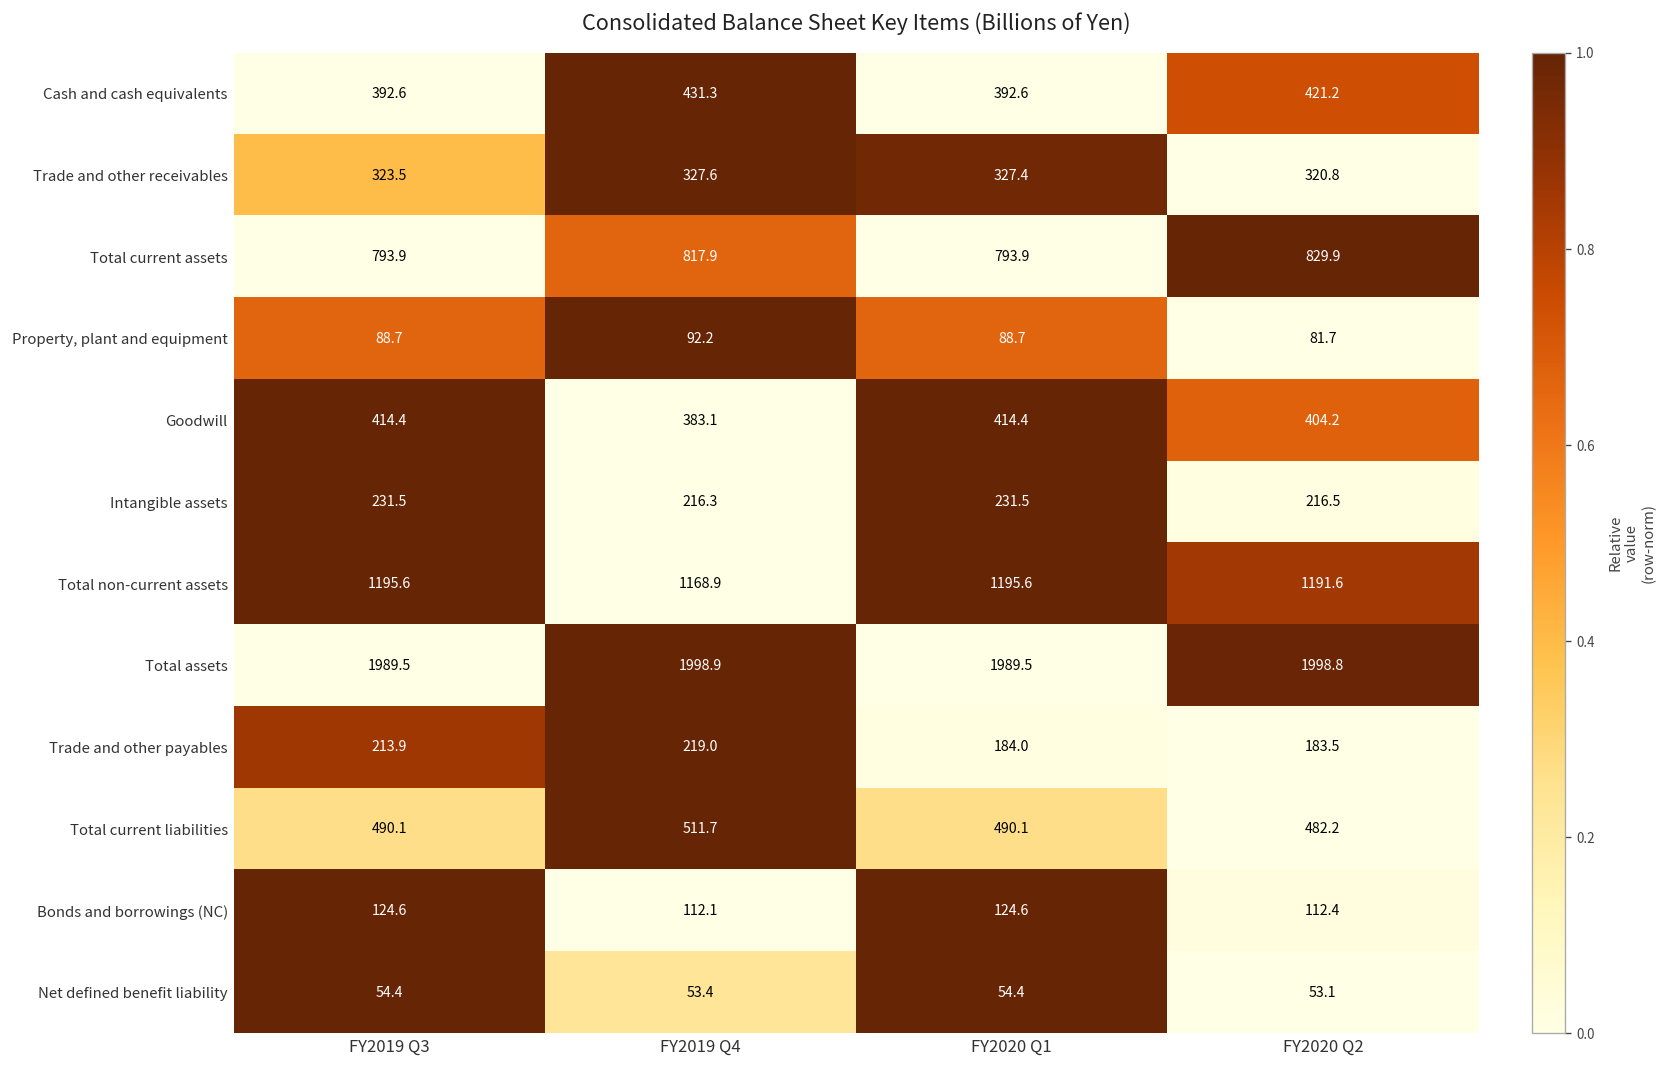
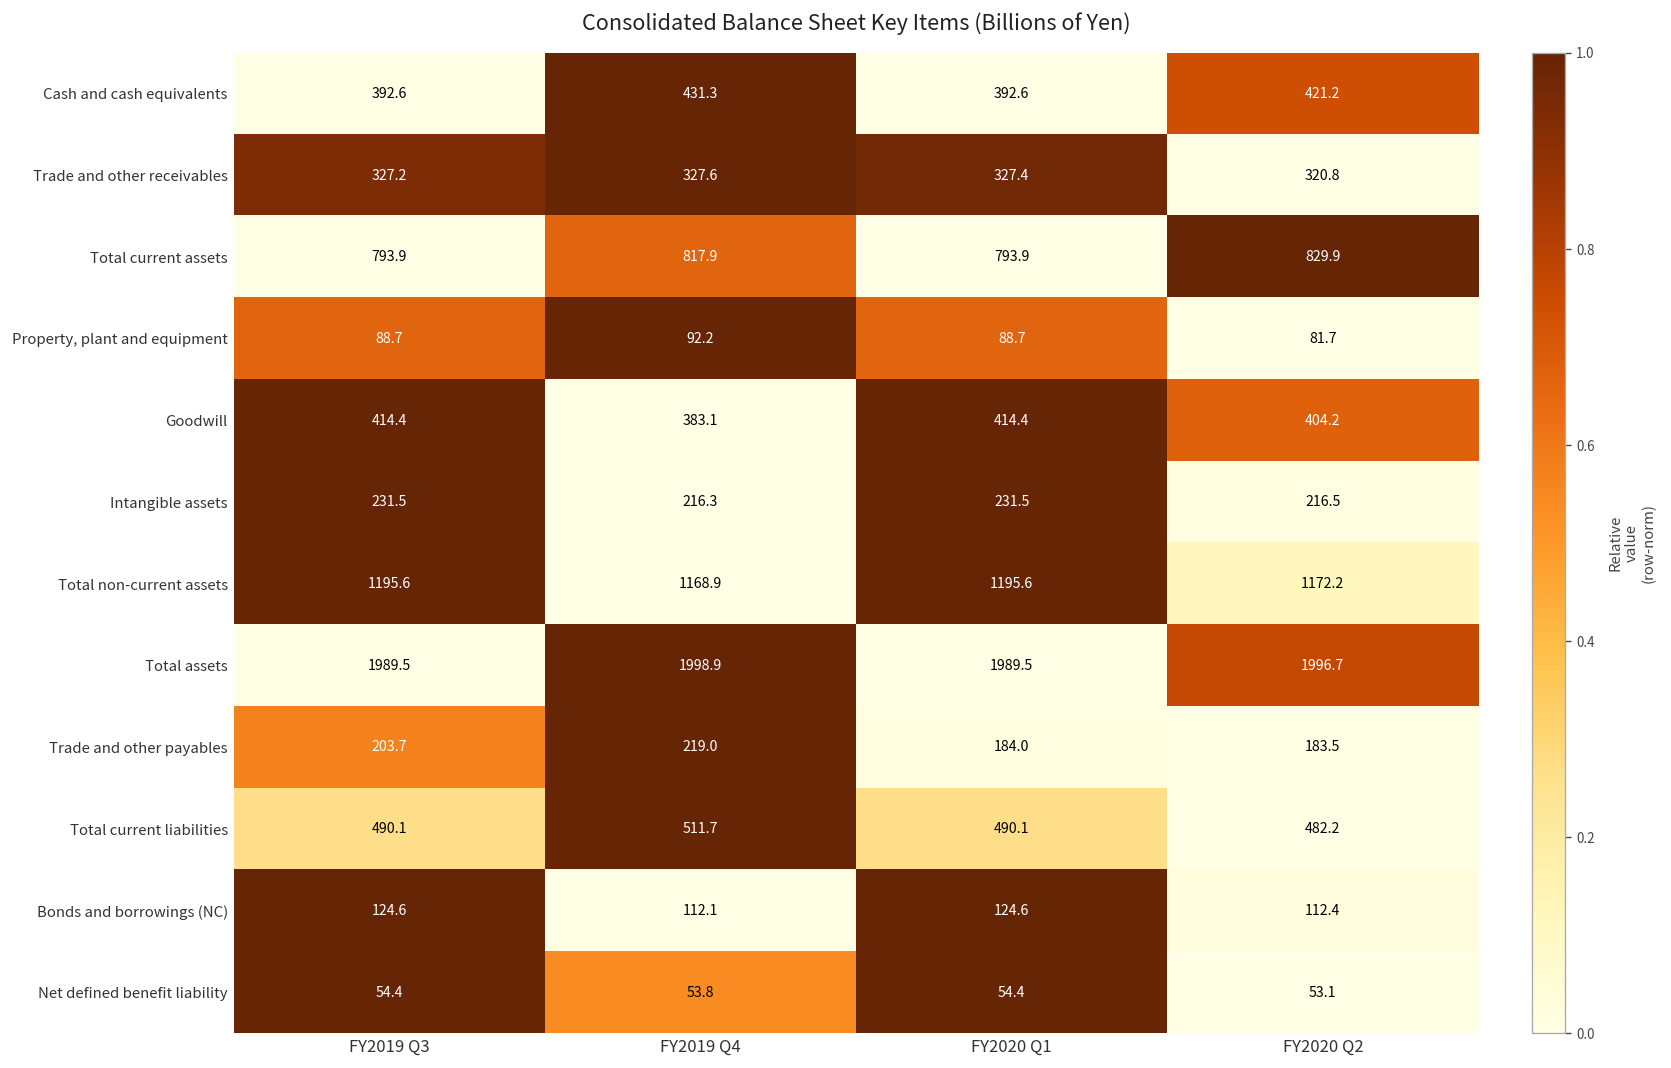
Trade and other receivables, FY2019 Q3: 323.5 -> 327.2
Total non-current assets, FY2020 Q2: 1191.6 -> 1172.2
Total assets, FY2020 Q2: 1998.8 -> 1996.7
Trade and other payables, FY2019 Q3: 213.9 -> 203.7
Net defined benefit liability, FY2019 Q4: 53.4 -> 53.8
